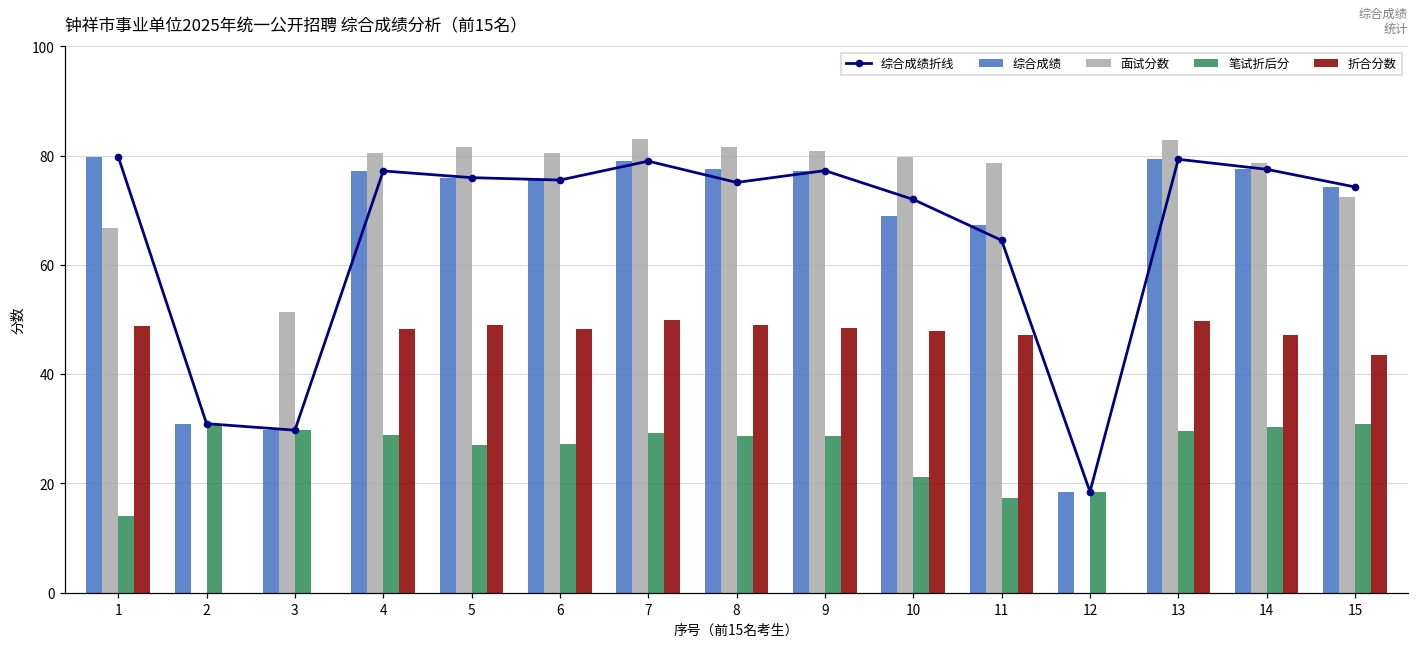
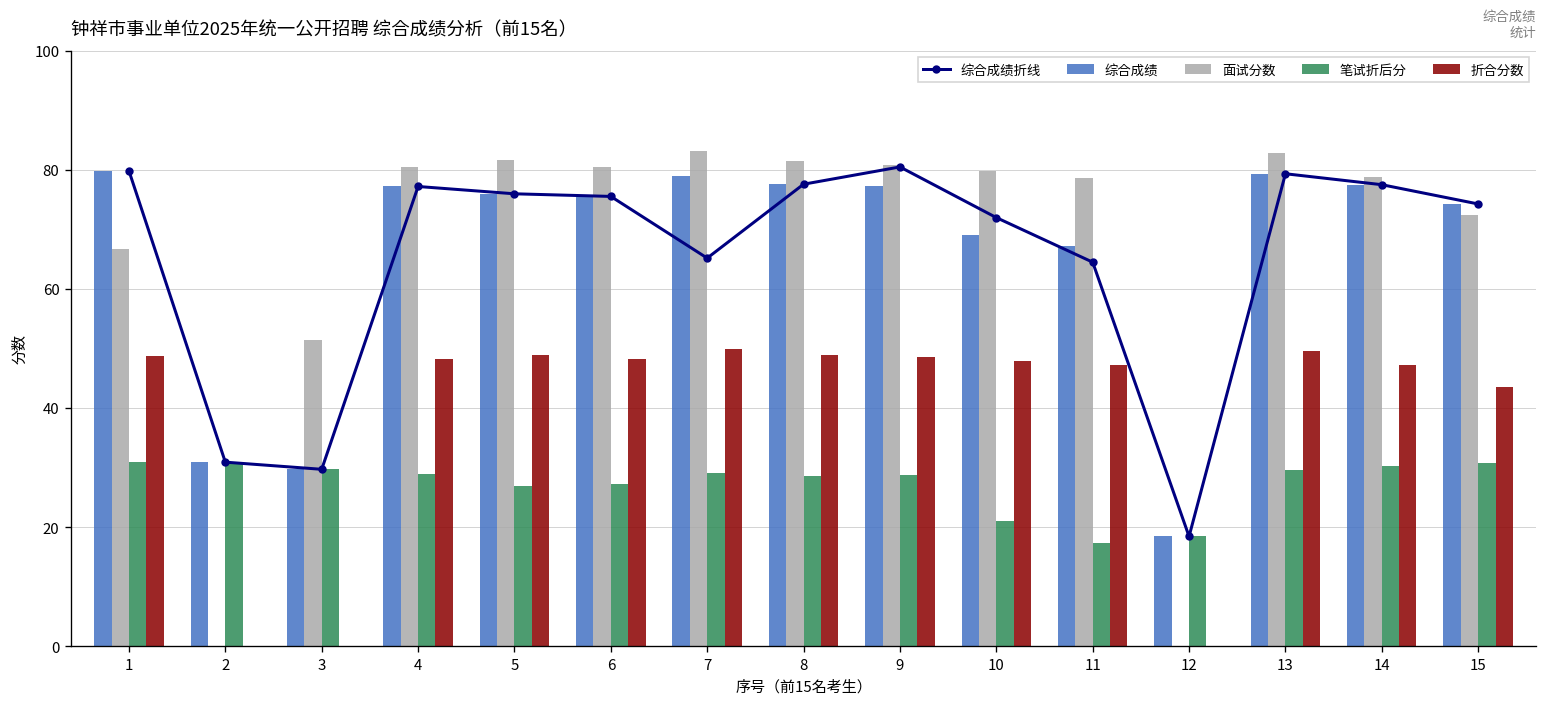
笔试折后分, 1: 14 -> 31
综合成绩折线, 7: 79 -> 65
综合成绩折线, 8: 75 -> 78
综合成绩折线, 9: 77 -> 80
